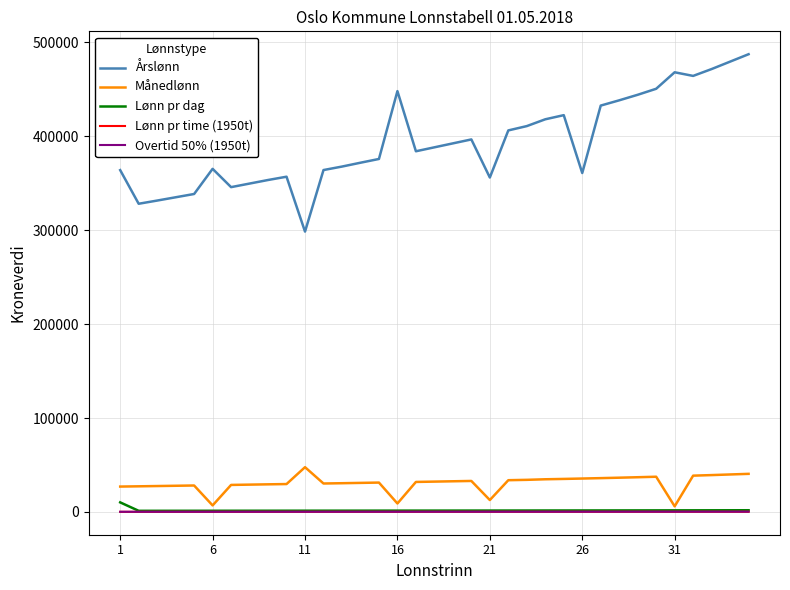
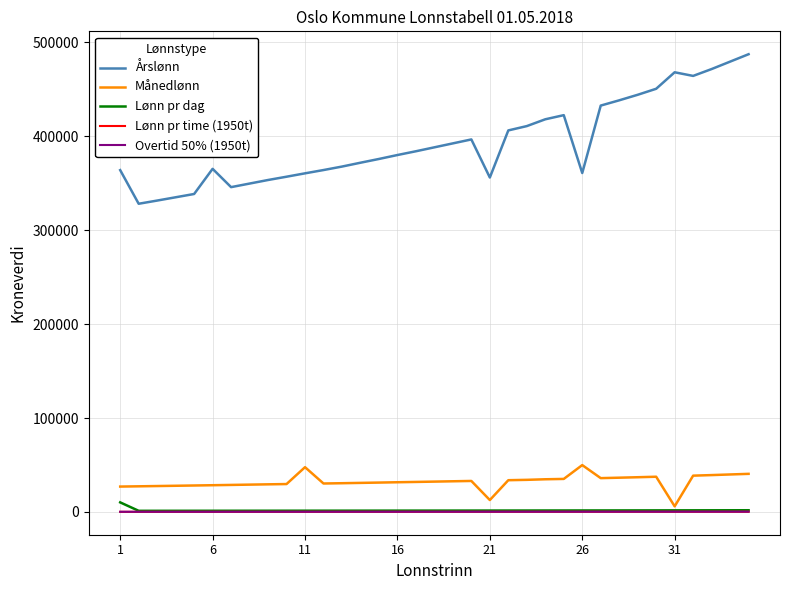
Månedlønn, 6: 10000 -> 30000
Årslønn, 11: 300000 -> 360000
Årslønn, 16: 450000 -> 380000
Månedlønn, 16: 10000 -> 30000
Månedlønn, 26: 40000 -> 50000
